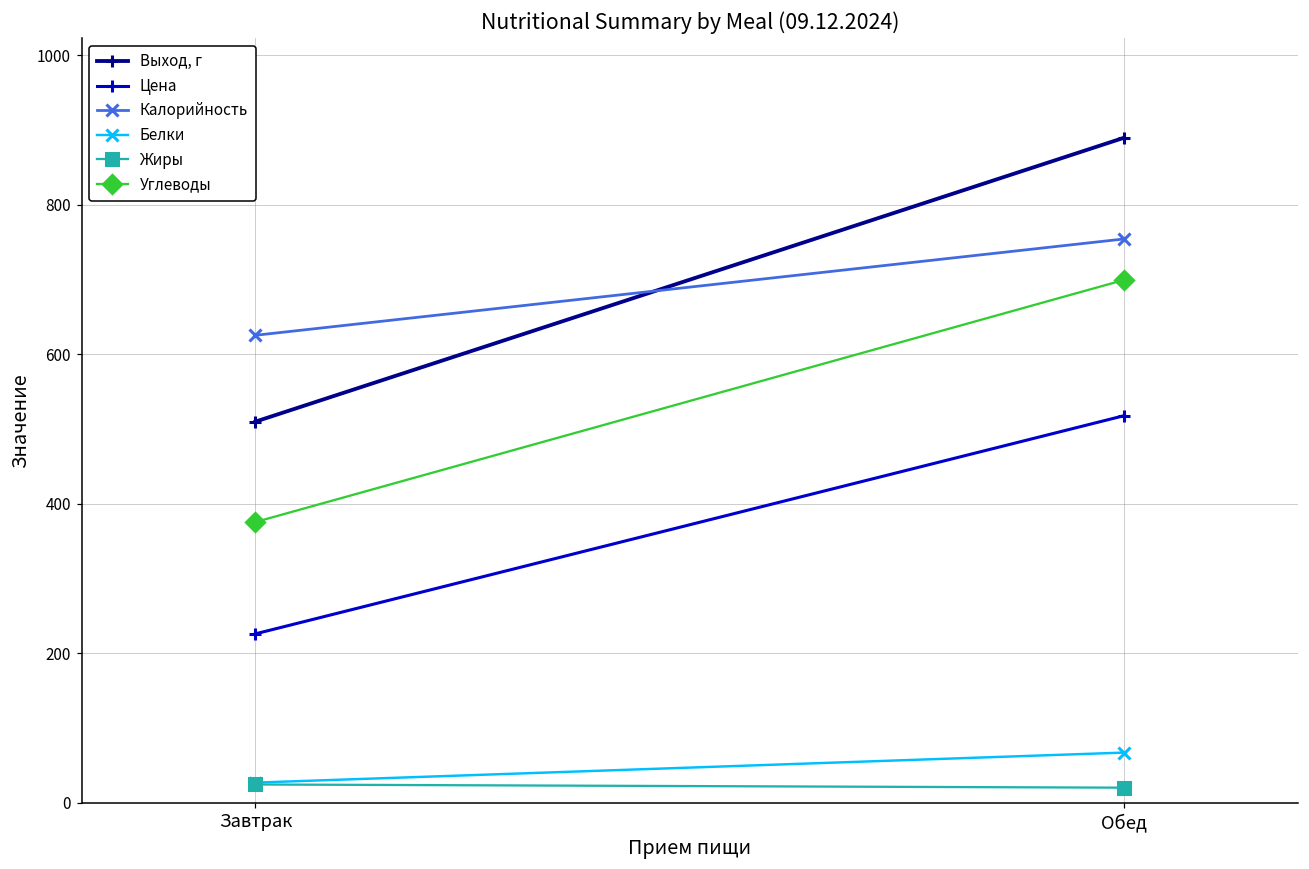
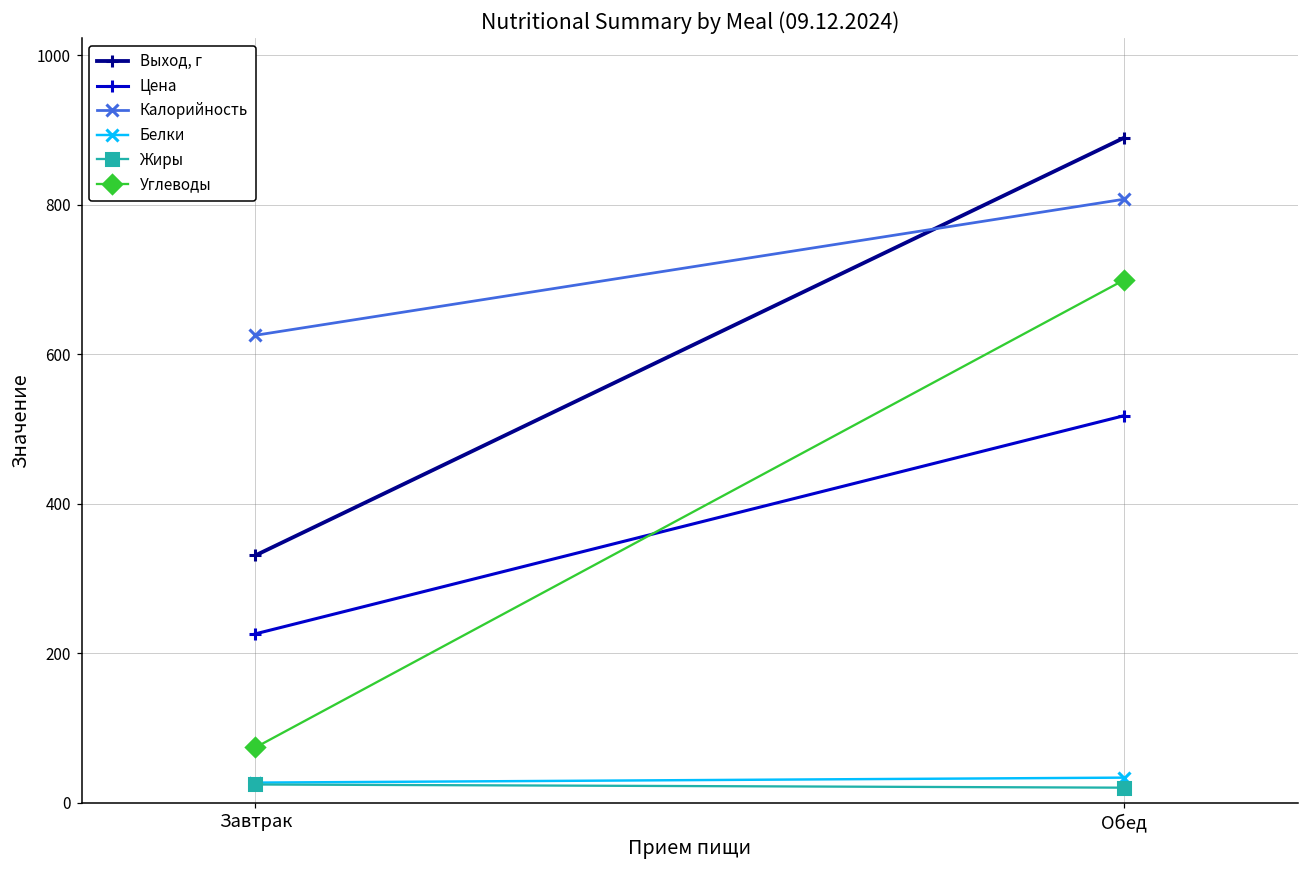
Выход, г, Завтрак: 510 -> 330
Углеводы, Завтрак: 380 -> 70
Калорийность, Обед: 750 -> 810
Белки, Обед: 70 -> 30
